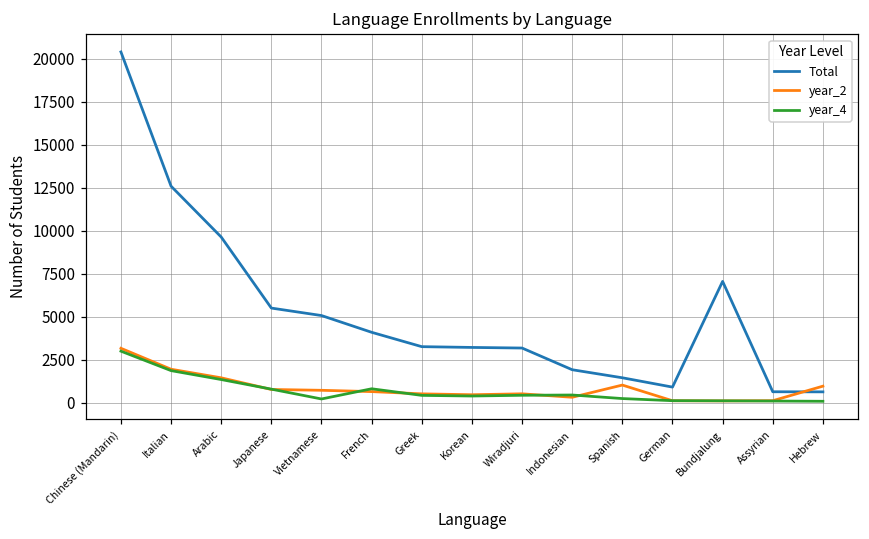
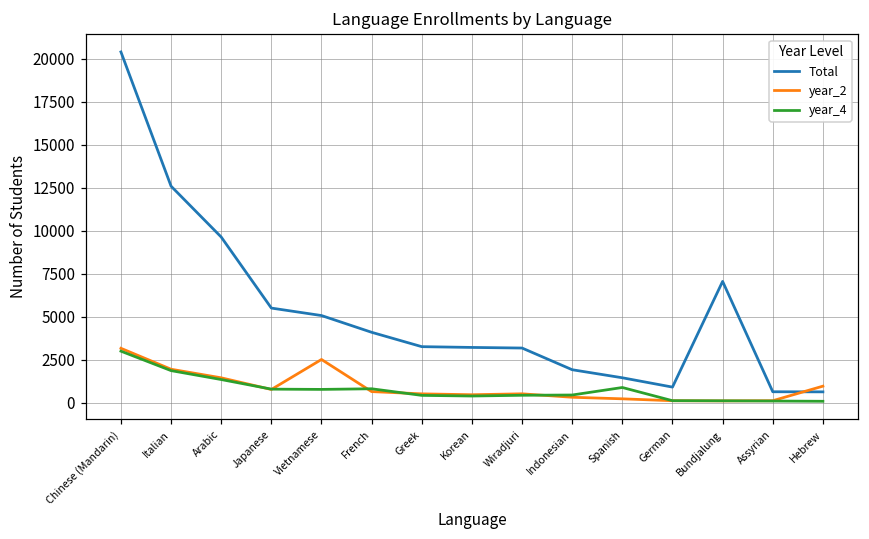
year_2, Vietnamese: 700 -> 2500
year_4, Vietnamese: 200 -> 800
year_2, Spanish: 1000 -> 200
year_4, Spanish: 200 -> 900
